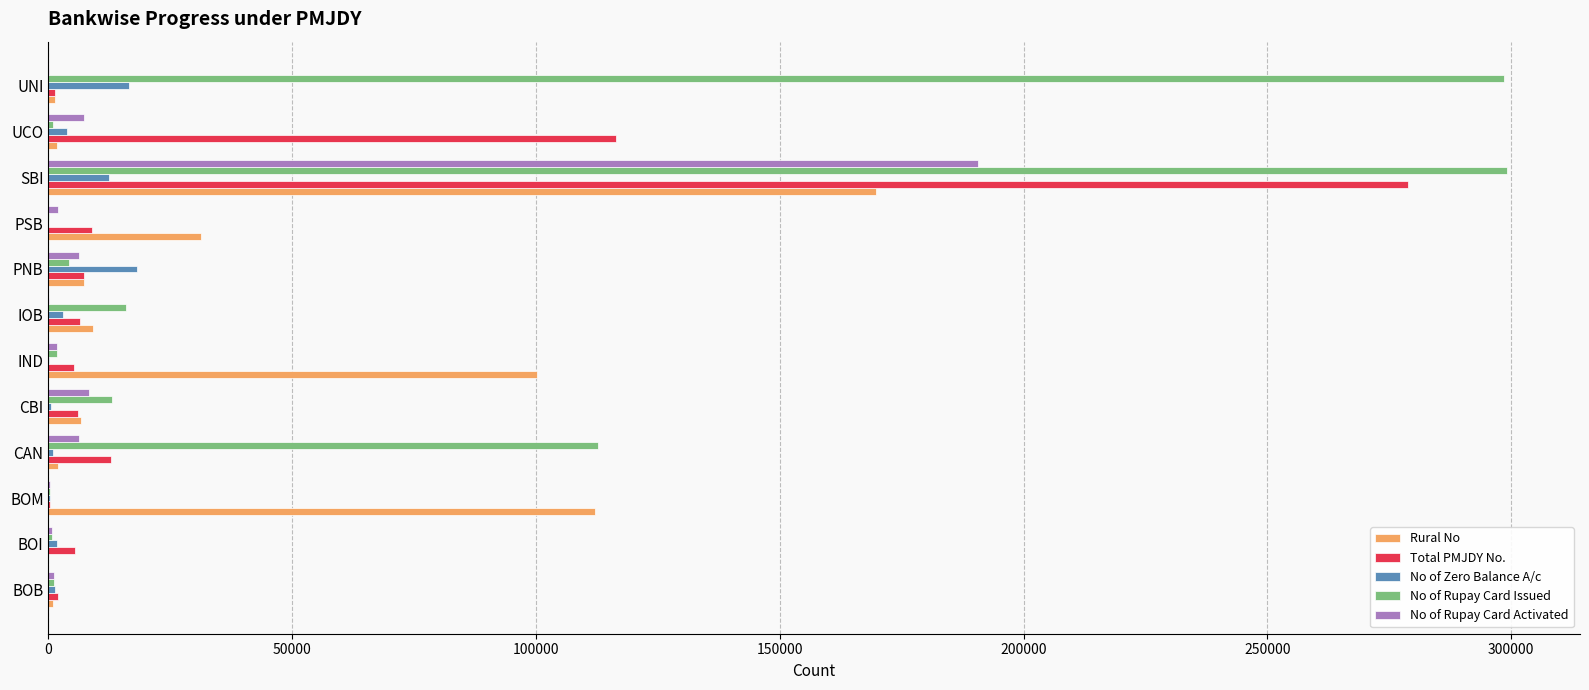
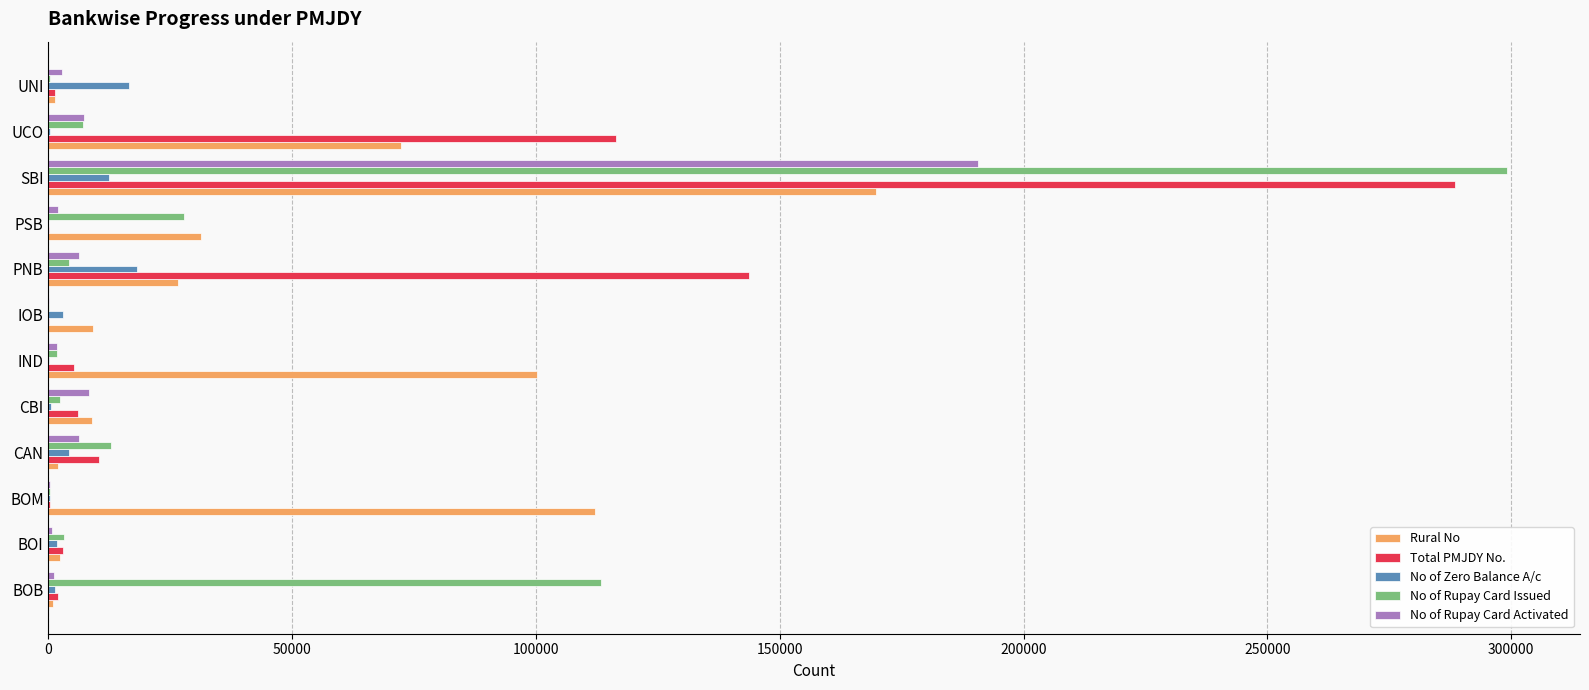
No of Rupay Card Activated, UNI: 0 -> 3000
No of Rupay Card Issued, UNI: 298000 -> 0
No of Rupay Card Issued, UCO: 1000 -> 7000
No of Zero Balance A/c, UCO: 4000 -> 0
Rural No, UCO: 2000 -> 72000
Total PMJDY No., SBI: 279000 -> 288000
No of Rupay Card Issued, PSB: 0 -> 28000
Total PMJDY No., PSB: 9000 -> 0
Total PMJDY No., PNB: 7000 -> 144000
Rural No, PNB: 7000 -> 27000
No of Rupay Card Issued, IOB: 16000 -> 0
Total PMJDY No., IOB: 6000 -> 0
No of Rupay Card Issued, CBI: 13000 -> 2000
Rural No, CBI: 7000 -> 9000
No of Rupay Card Issued, CAN: 113000 -> 13000
No of Zero Balance A/c, CAN: 1000 -> 4000
Total PMJDY No., CAN: 13000 -> 10000
No of Rupay Card Issued, BOI: 1000 -> 3000
Total PMJDY No., BOI: 5000 -> 3000
Rural No, BOI: 0 -> 2000
No of Rupay Card Issued, BOB: 1000 -> 113000
